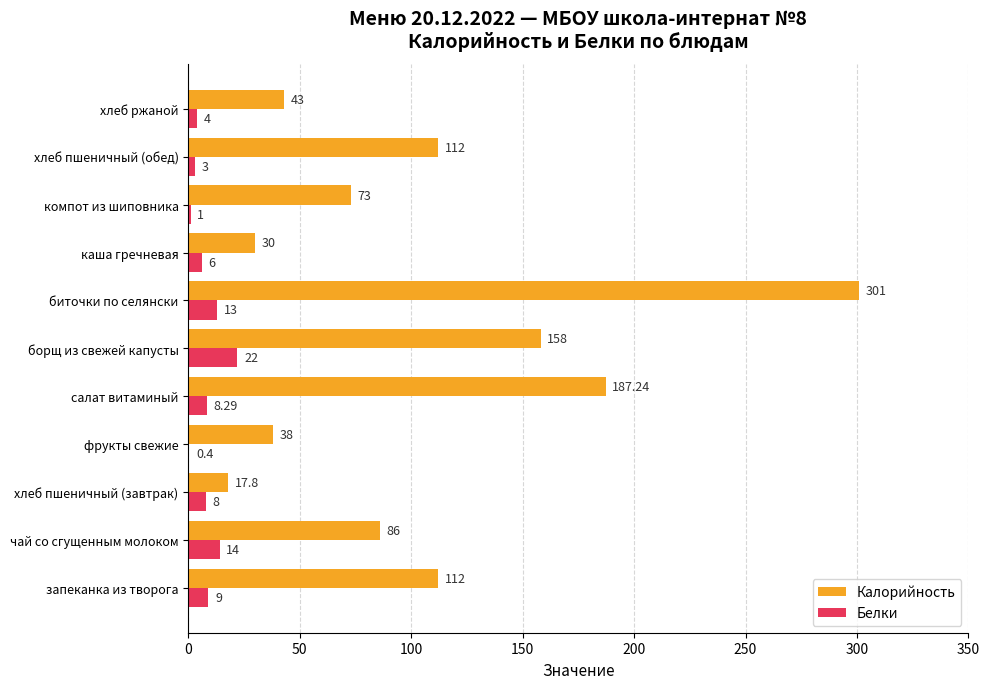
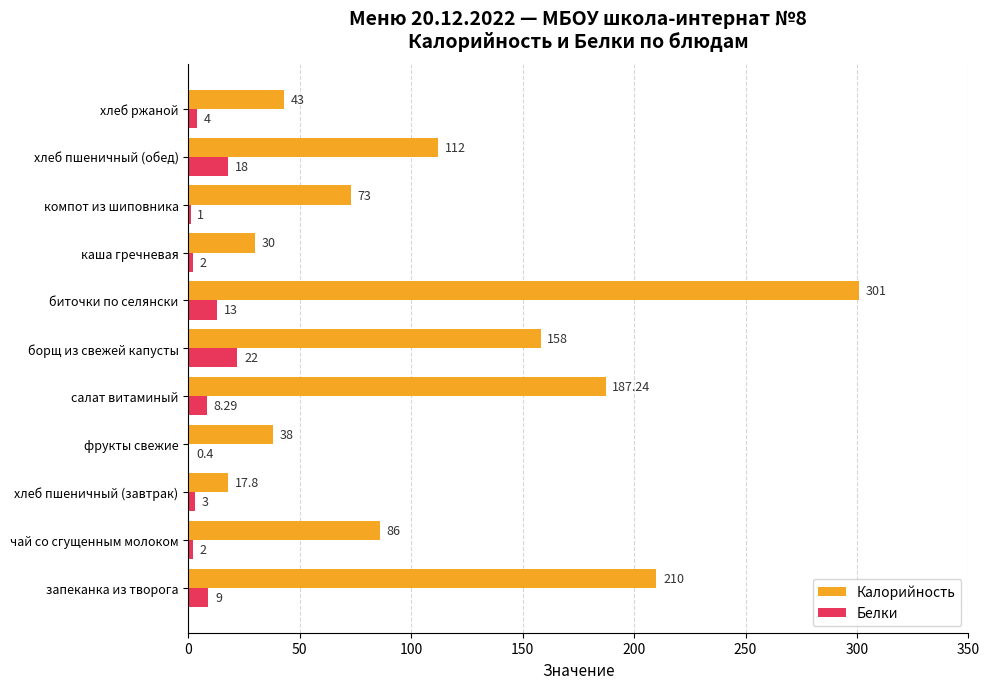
Белки, хлеб пшеничный (обед): 3 -> 18
Белки, каша гречневая: 6 -> 2
Белки, хлеб пшеничный (завтрак): 8 -> 3
Белки, чай со сгущенным молоком: 14 -> 2
Калорийность, запеканка из творога: 112 -> 210
